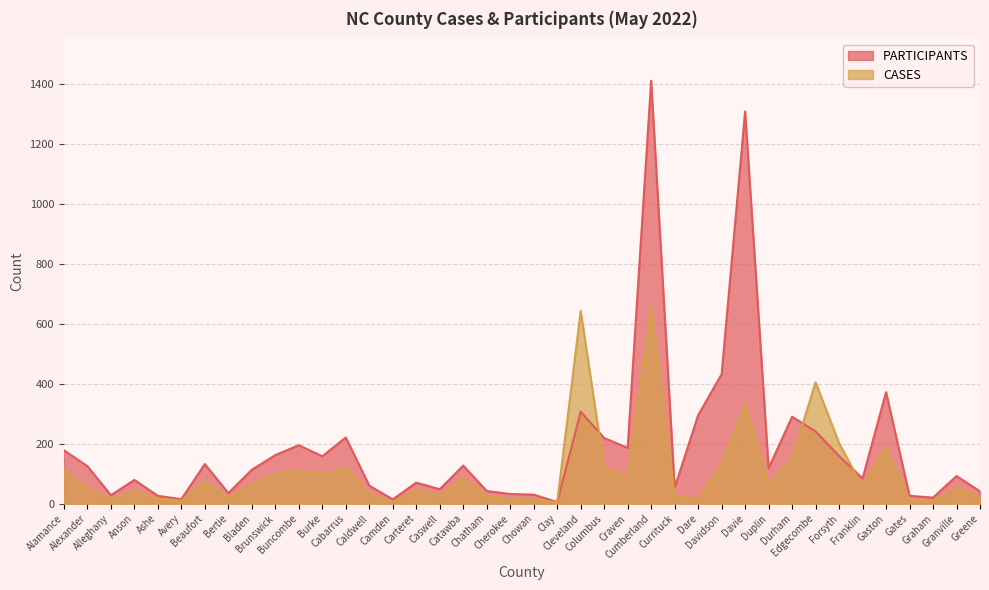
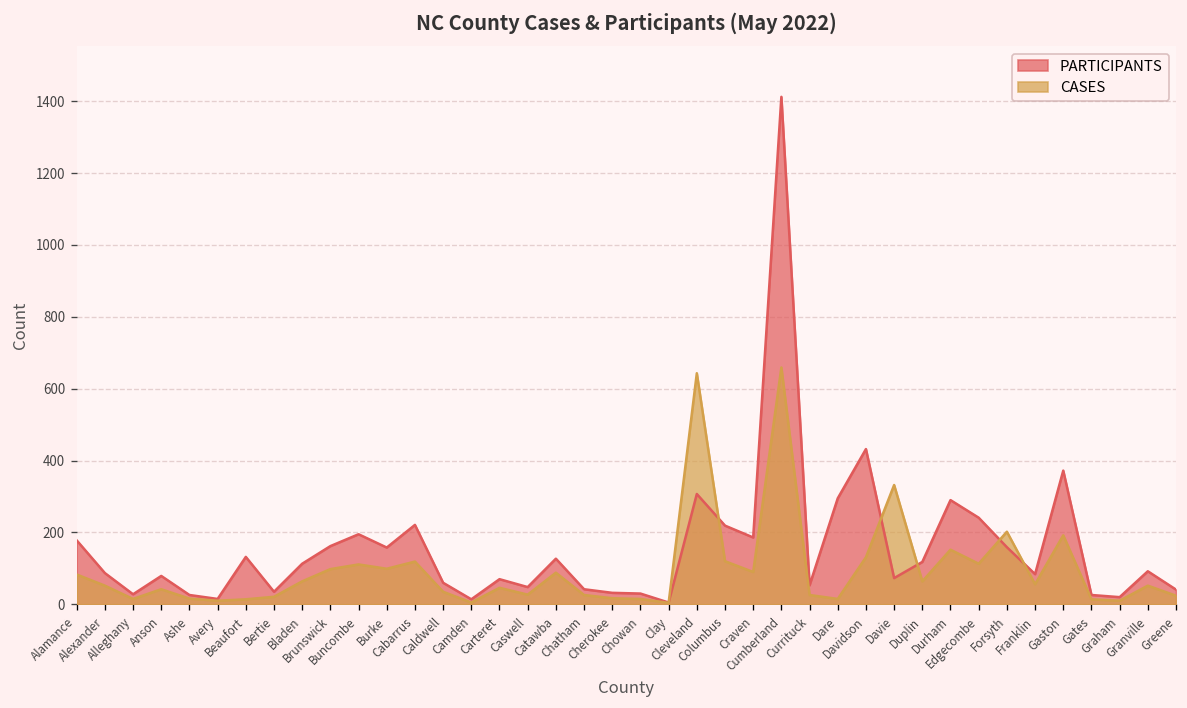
CASES, Alamance: 110 -> 80
PARTICIPANTS, Alexander: 130 -> 90
CASES, Beaufort: 70 -> 10
PARTICIPANTS, Davie: 1310 -> 70
CASES, Edgecombe: 410 -> 110
